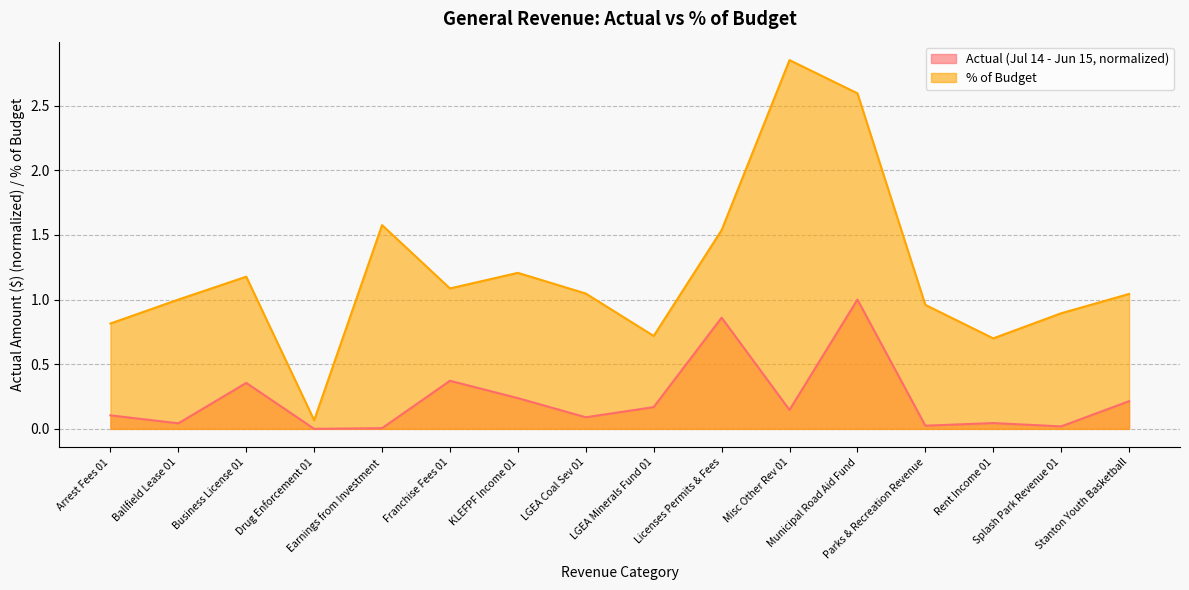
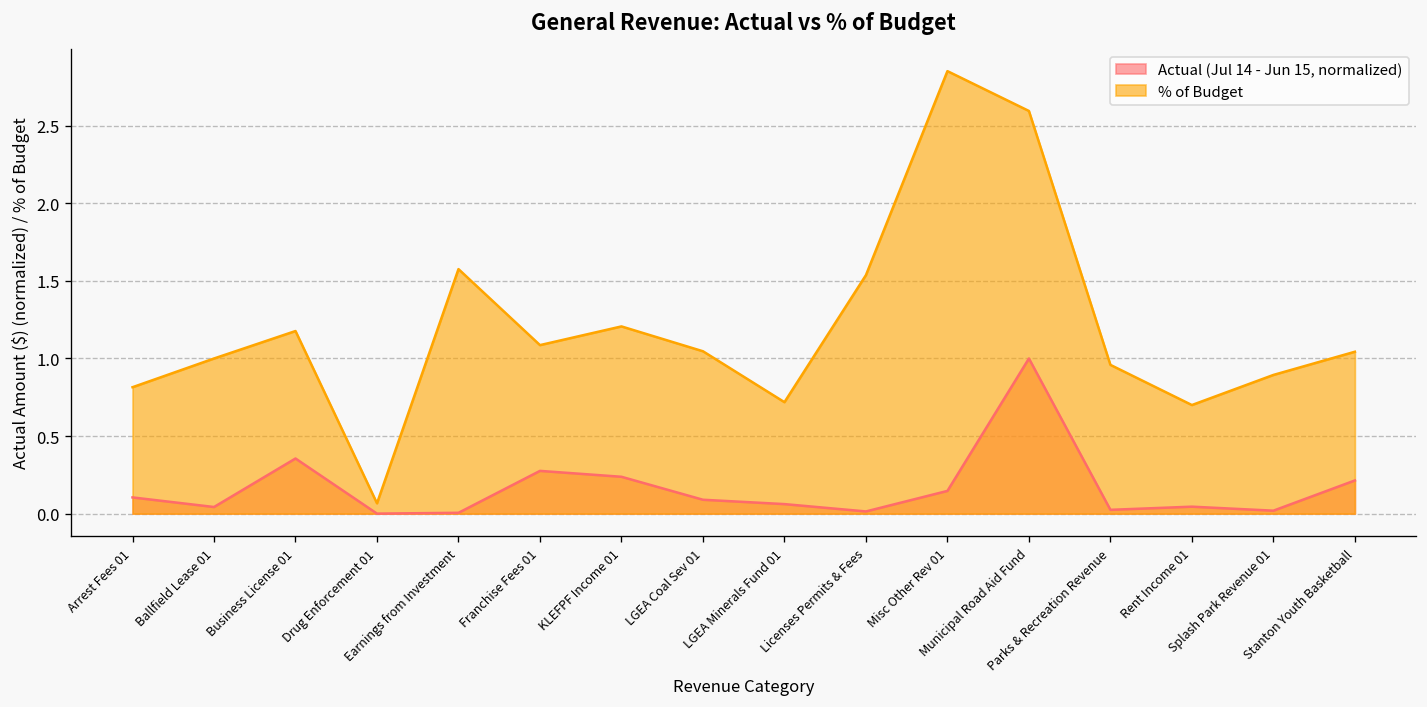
Actual (Jul 14 - Jun 15, normalized), Franchise Fees 01: 0.37 -> 0.28
Actual (Jul 14 - Jun 15, normalized), LGEA Minerals Fund 01: 0.17 -> 0.06
Actual (Jul 14 - Jun 15, normalized), Licenses Permits & Fees: 0.86 -> 0.01
